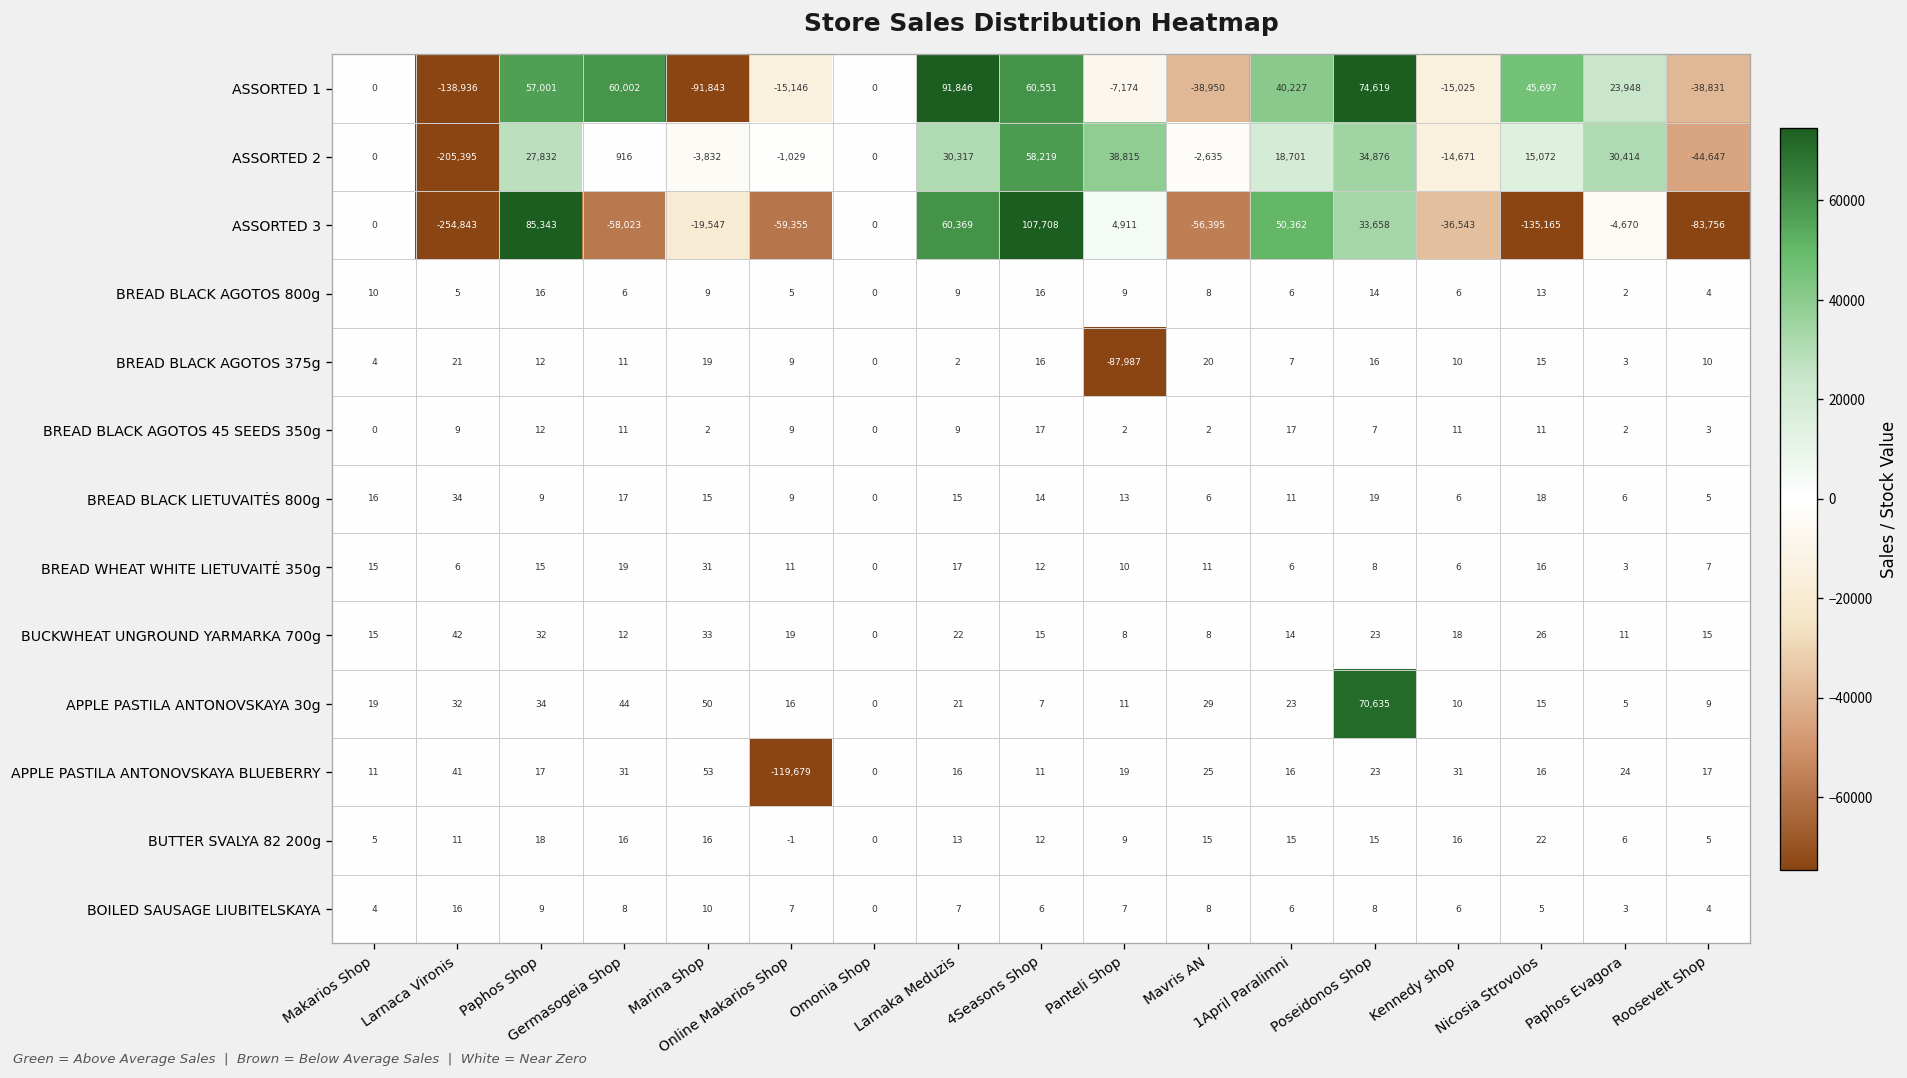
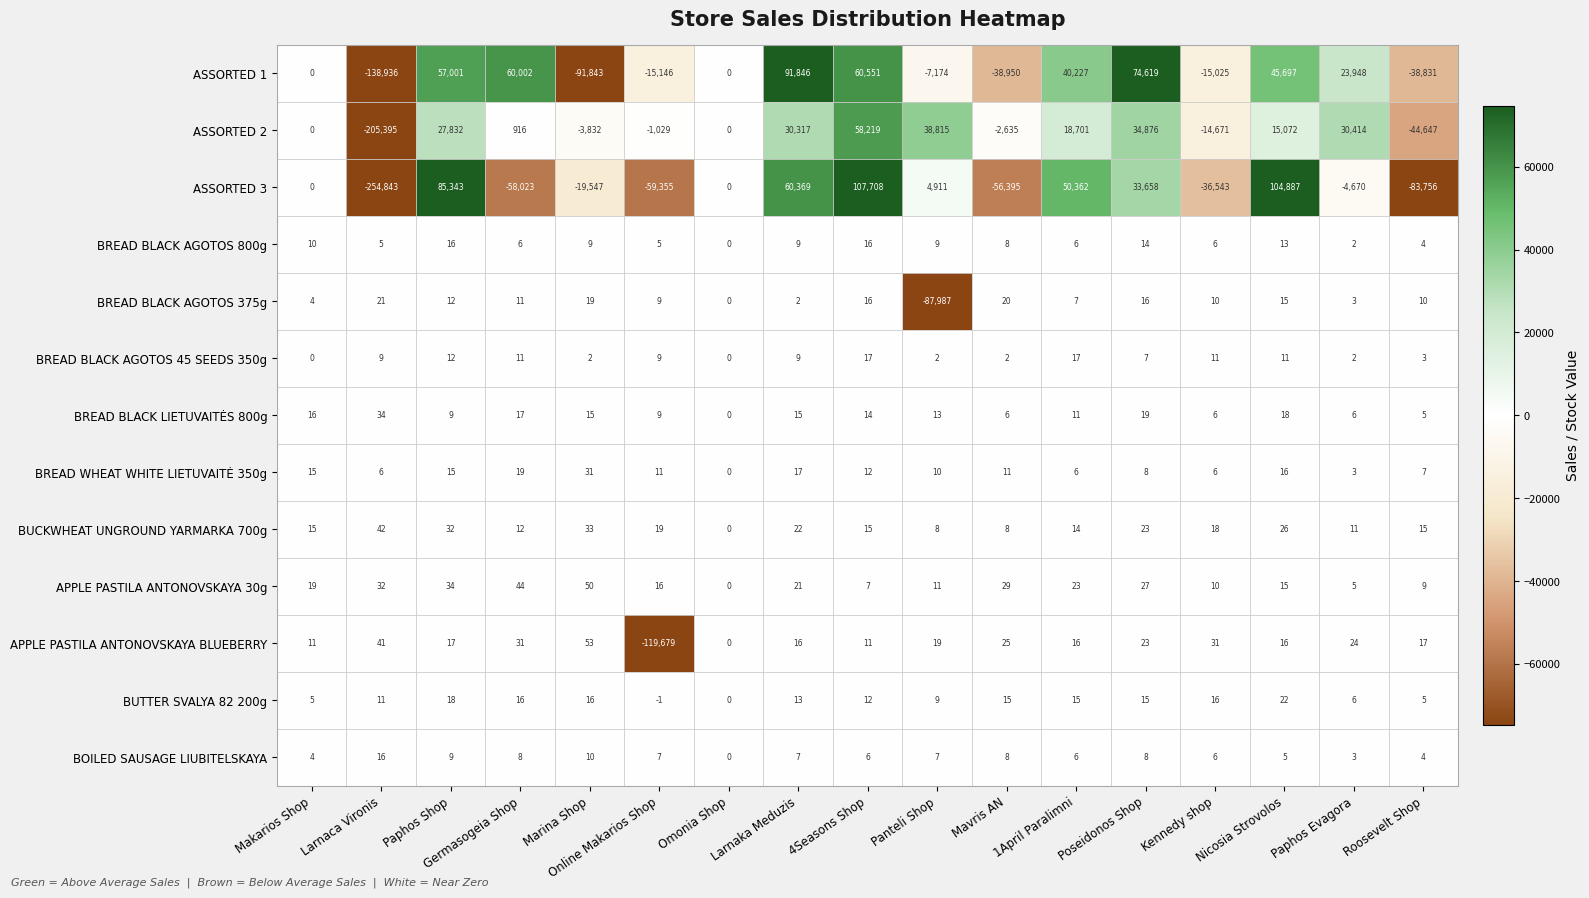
ASSORTED 3, Nicosia Strovolos: -135,165 -> 104,887
APPLE PASTILA ANTONOVSKAYA 30g, Poseidonos Shop: 70,635 -> 27
